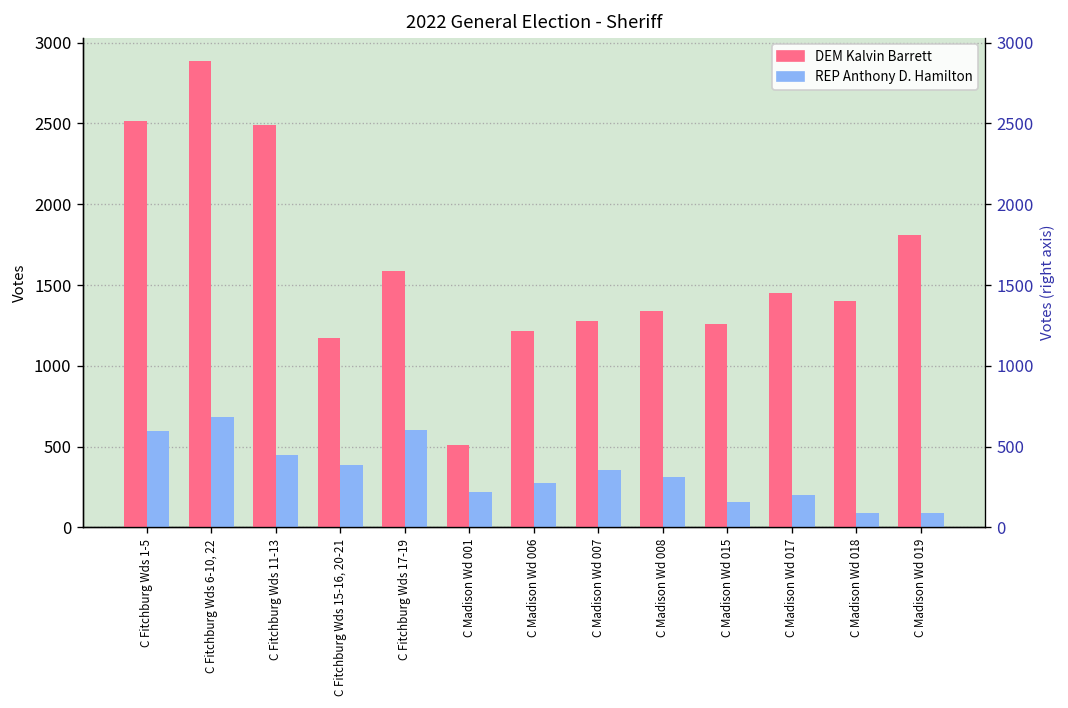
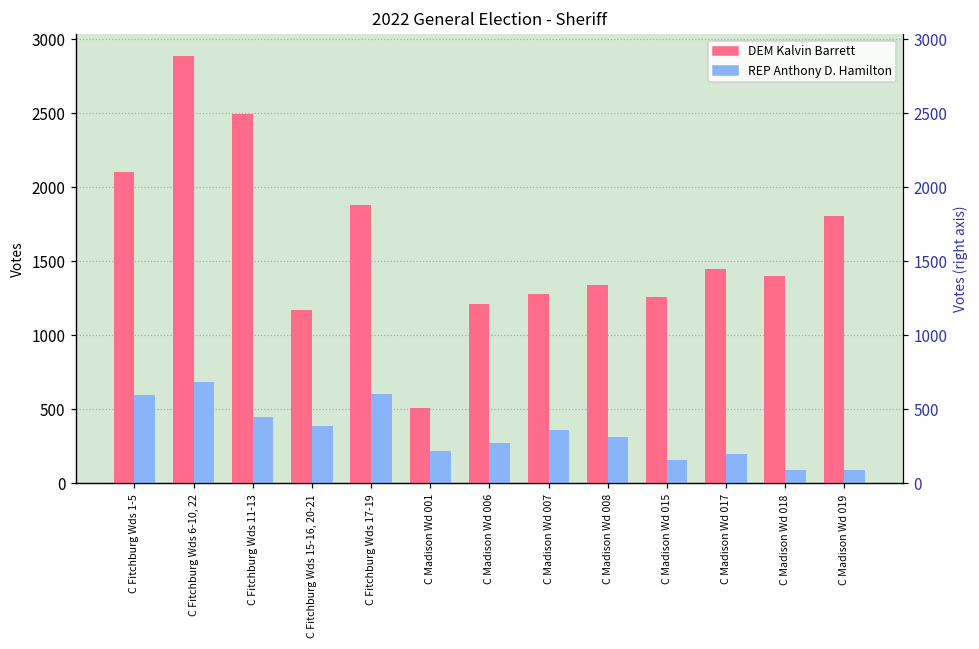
DEM Kalvin Barrett, C Fitchburg Wds 1-5: 2510 -> 2100
DEM Kalvin Barrett, C Fitchburg Wds 17-19: 1580 -> 1880
